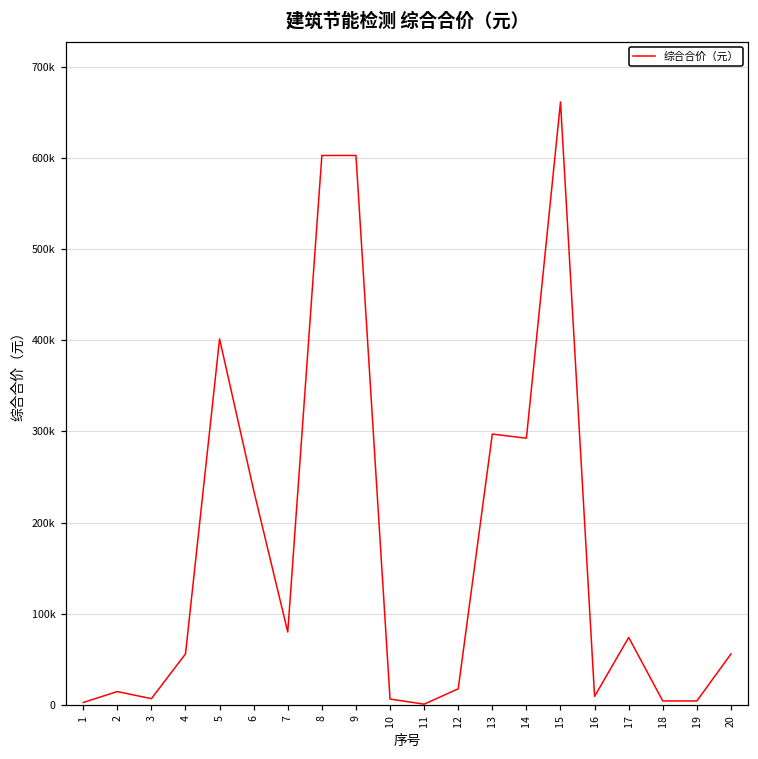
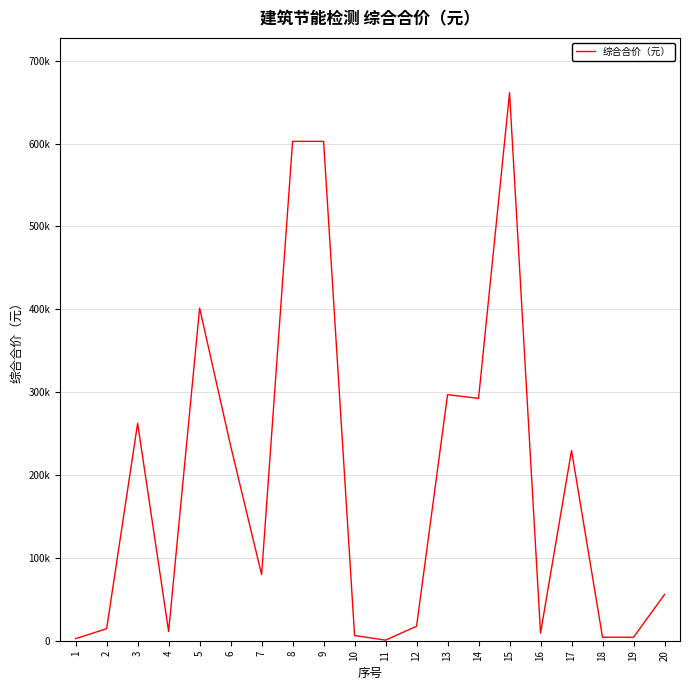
3: 10000 -> 260000
4: 60000 -> 10000
17: 70000 -> 230000
